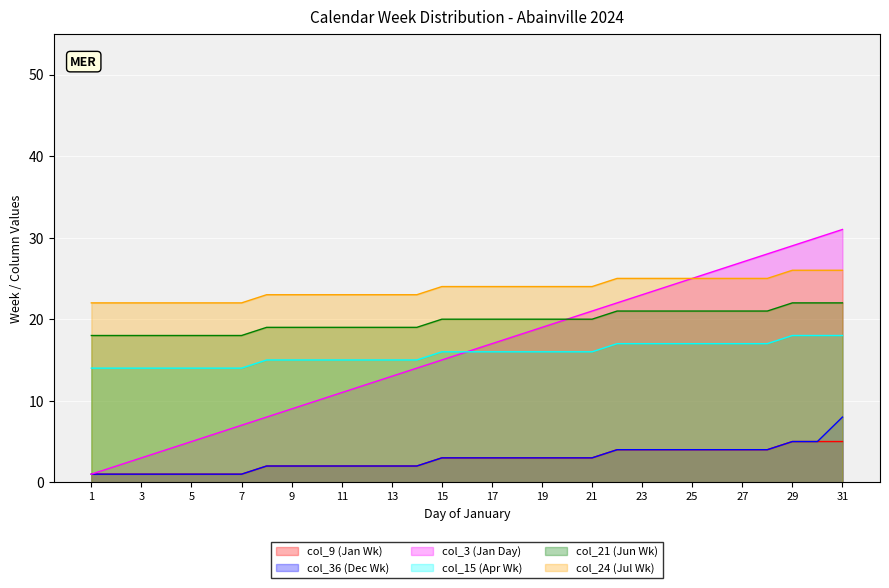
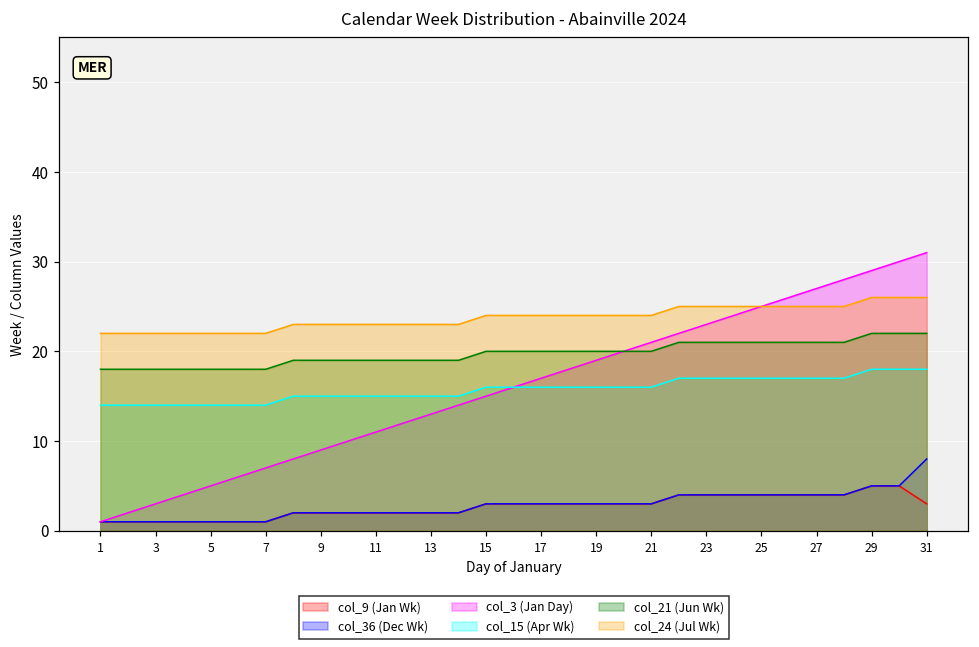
col_9 (Jan Wk), 31: 5 -> 3
